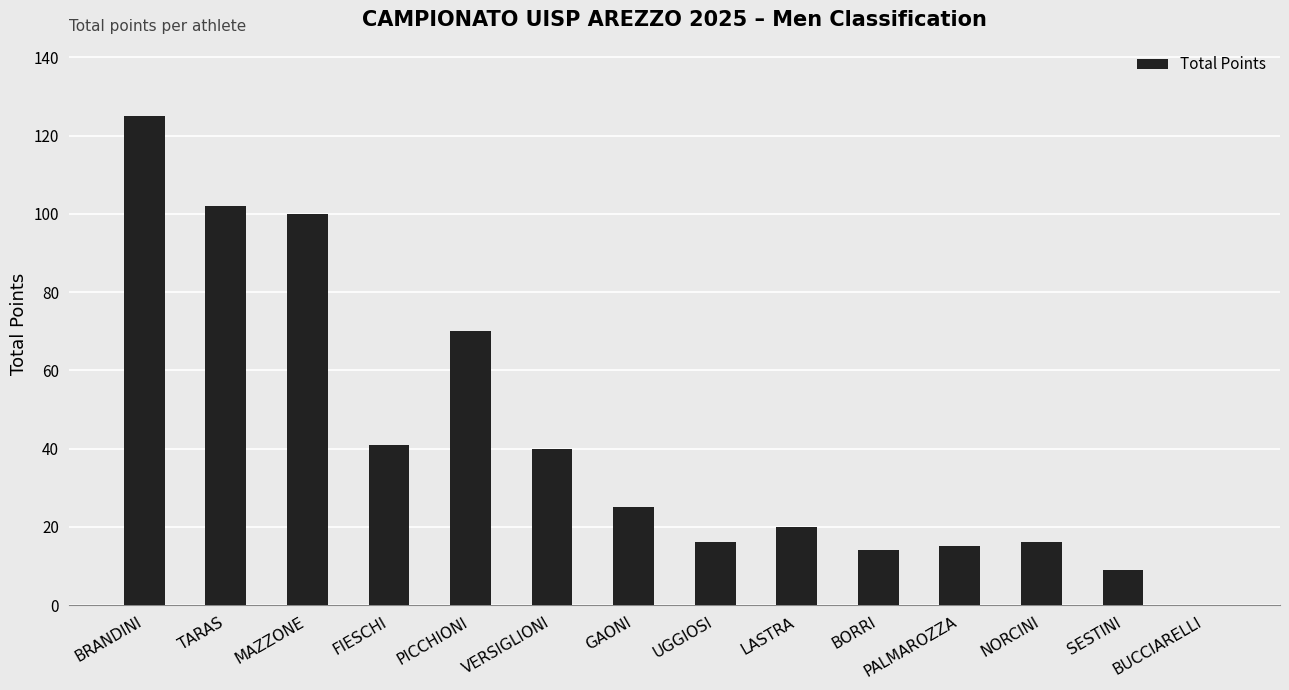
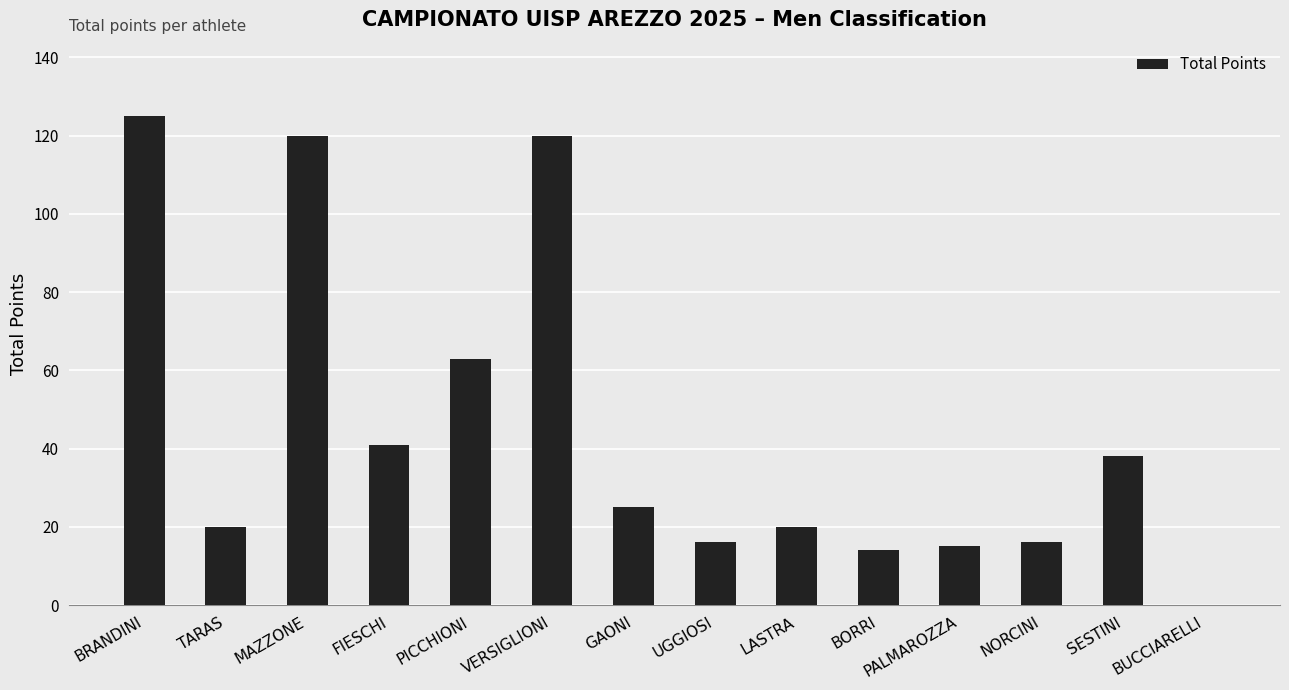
TARAS: 102 -> 20
MAZZONE: 100 -> 120
PICCHIONI: 70 -> 63
VERSIGLIONI: 40 -> 120
SESTINI: 9 -> 38
